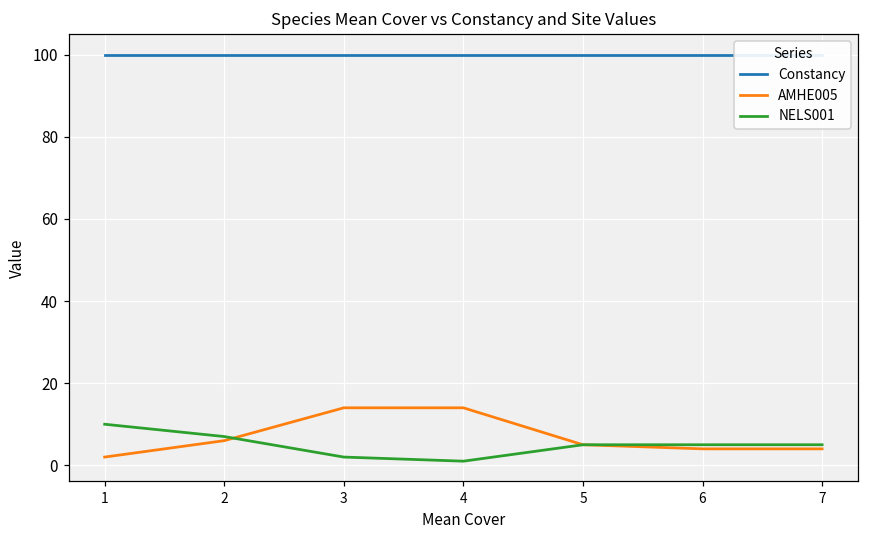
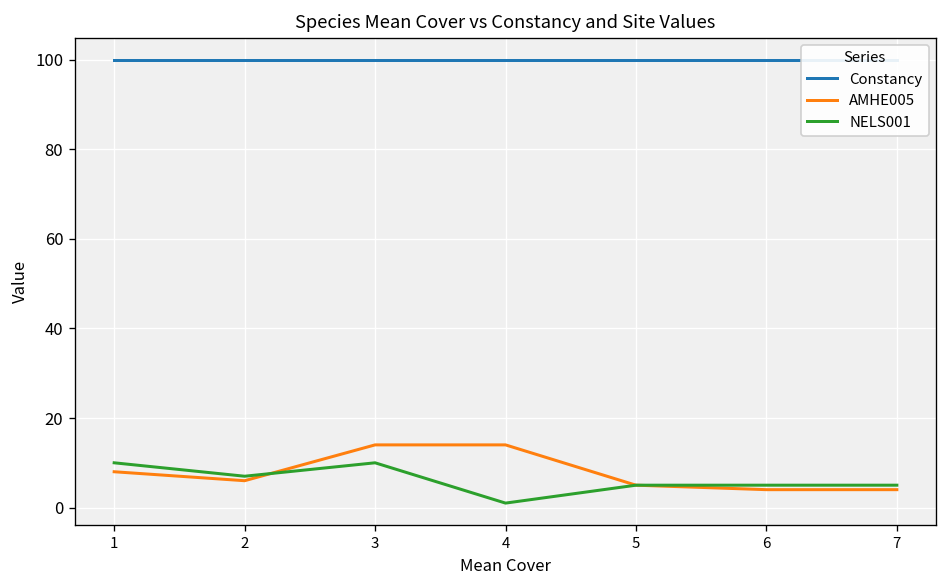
AMHE005, 1: 2 -> 8
NELS001, 3: 2 -> 10
